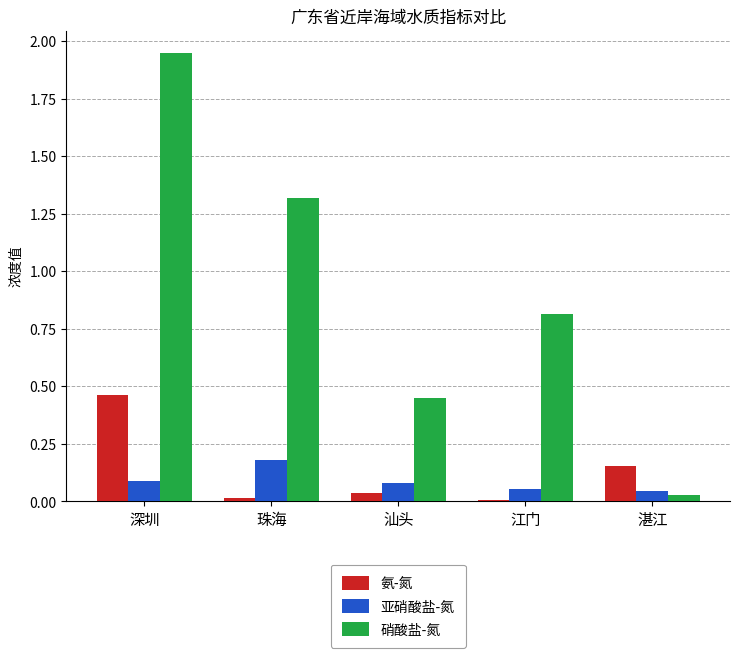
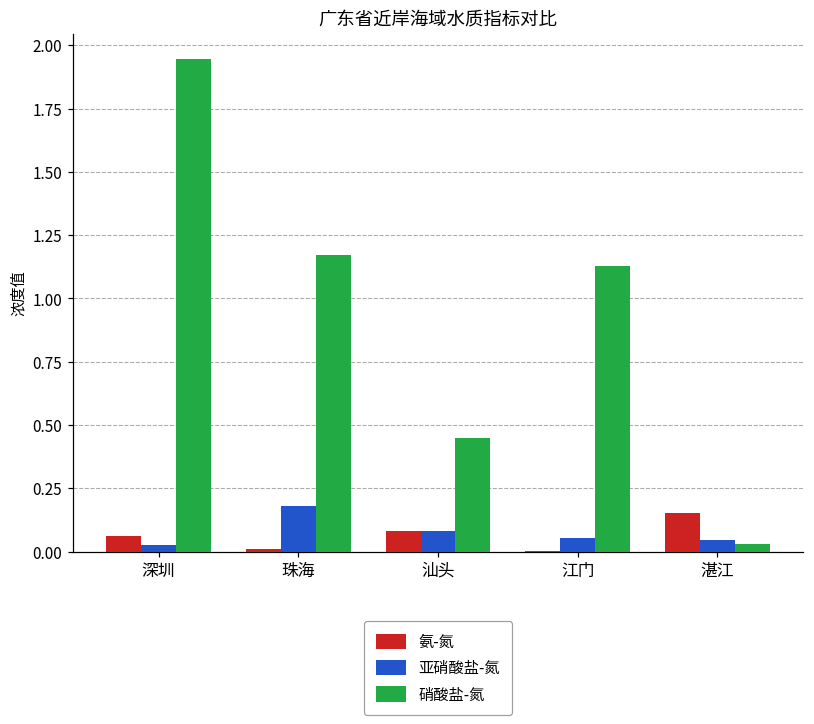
氨-氮, 深圳: 0.46 -> 0.06
亚硝酸盐-氮, 深圳: 0.09 -> 0.03
硝酸盐-氮, 珠海: 1.32 -> 1.17
氨-氮, 汕头: 0.04 -> 0.08
硝酸盐-氮, 江门: 0.81 -> 1.13
